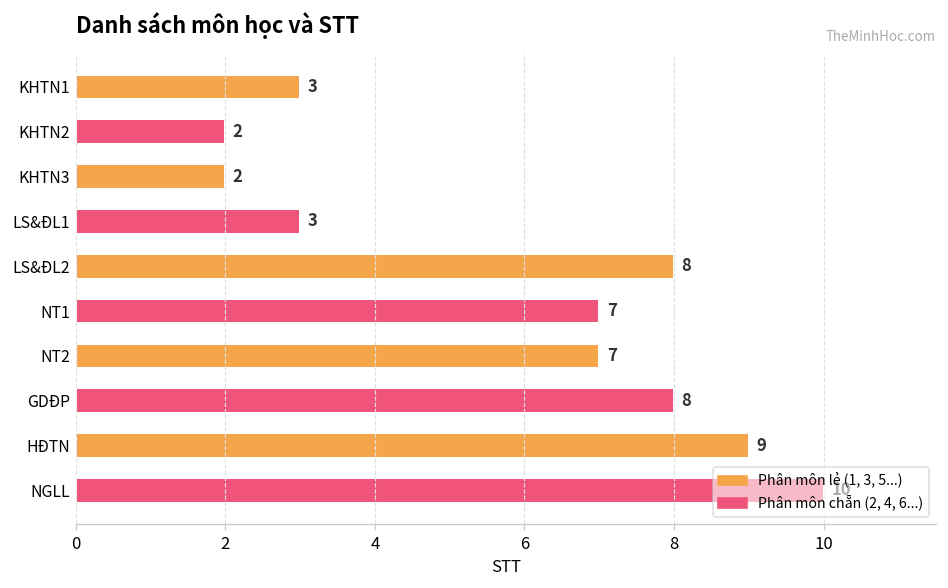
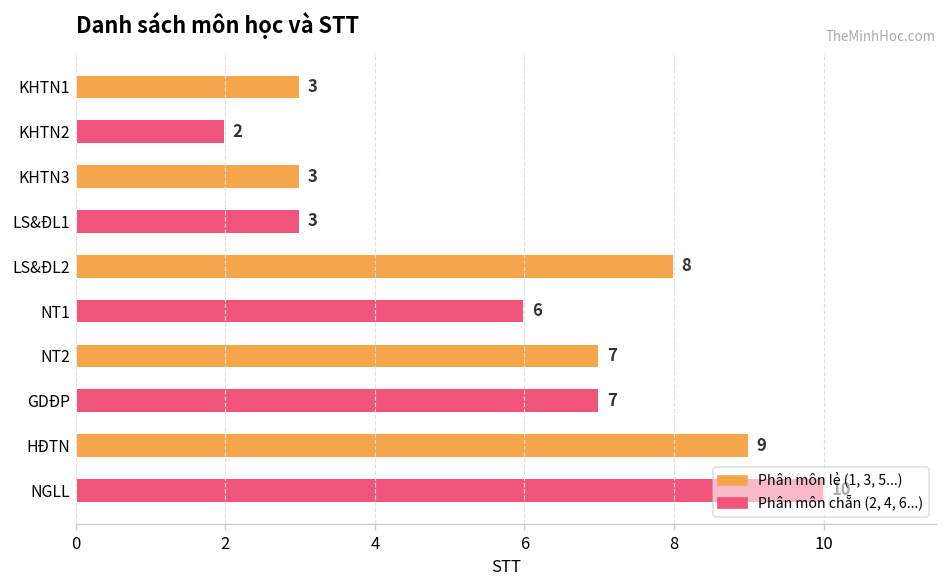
KHTN3: 2 -> 3
NT1: 7 -> 6
GDĐP: 8 -> 7
